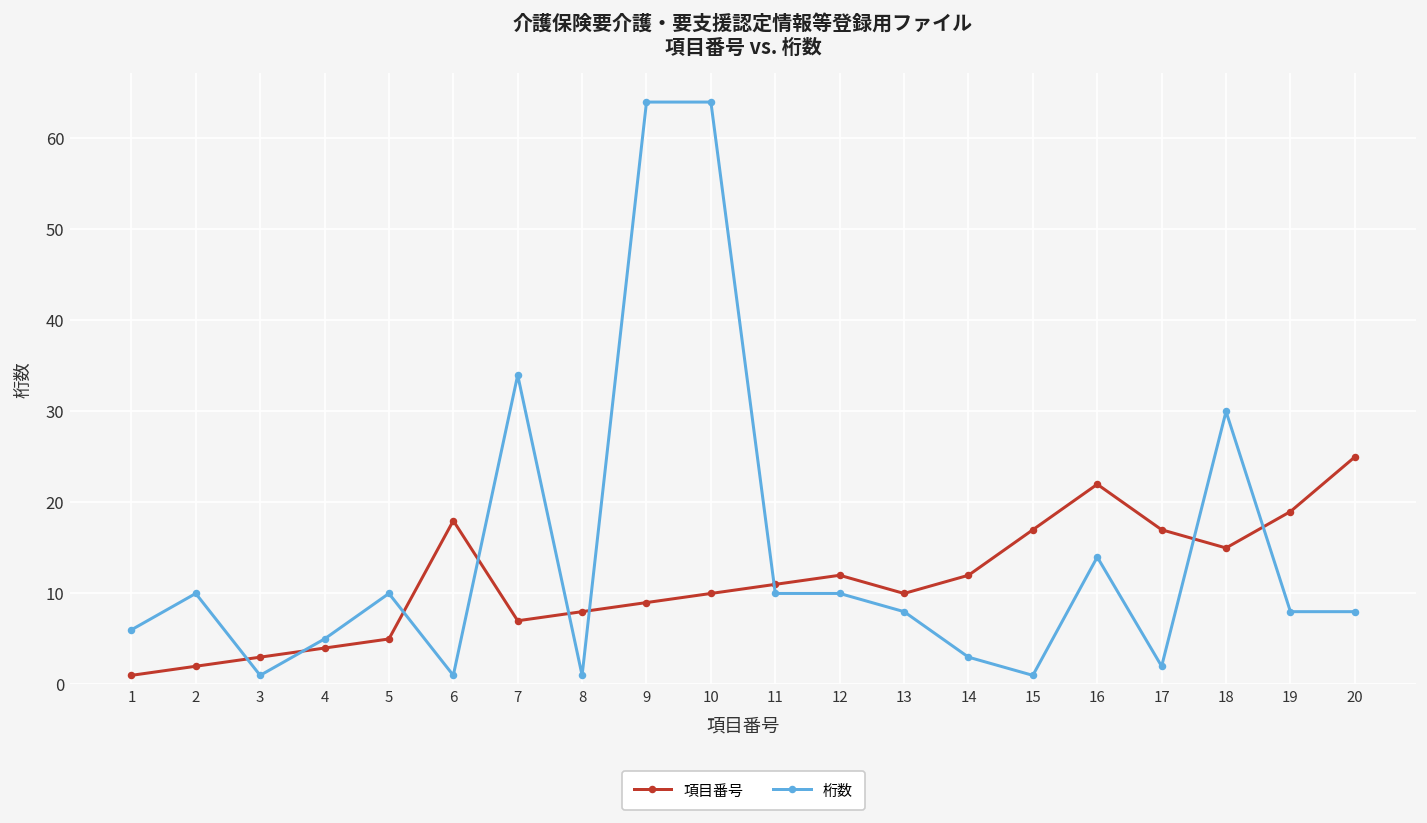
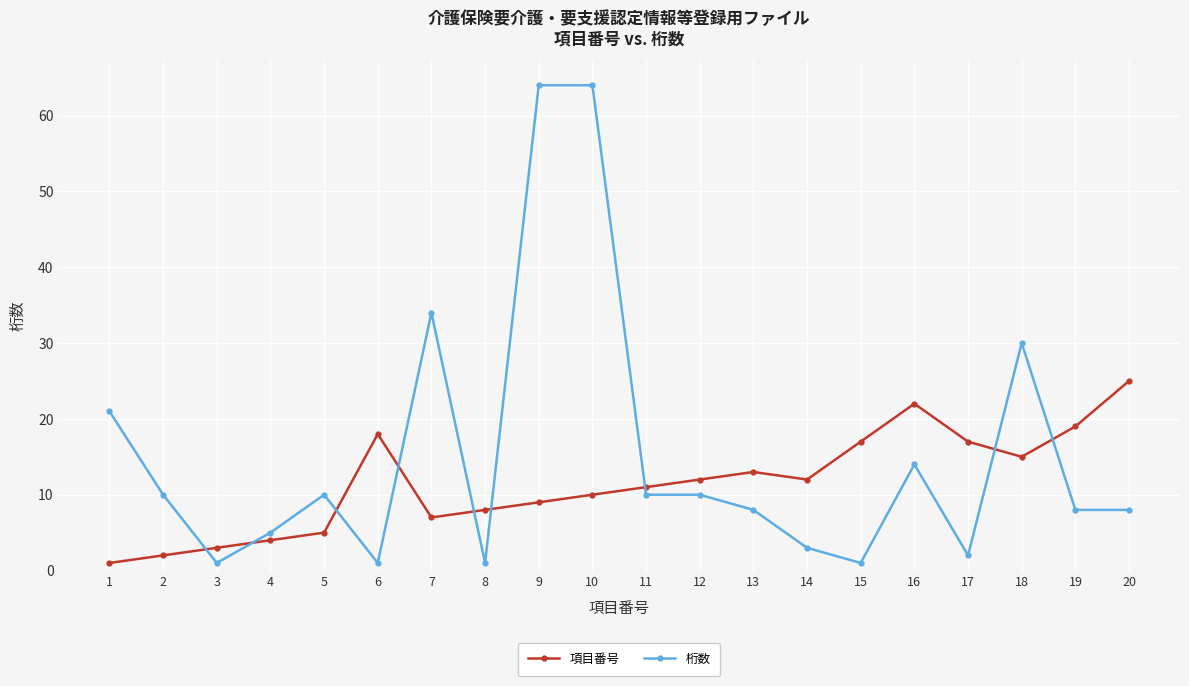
桁数, 1: 6 -> 21
項目番号, 13: 10 -> 13
